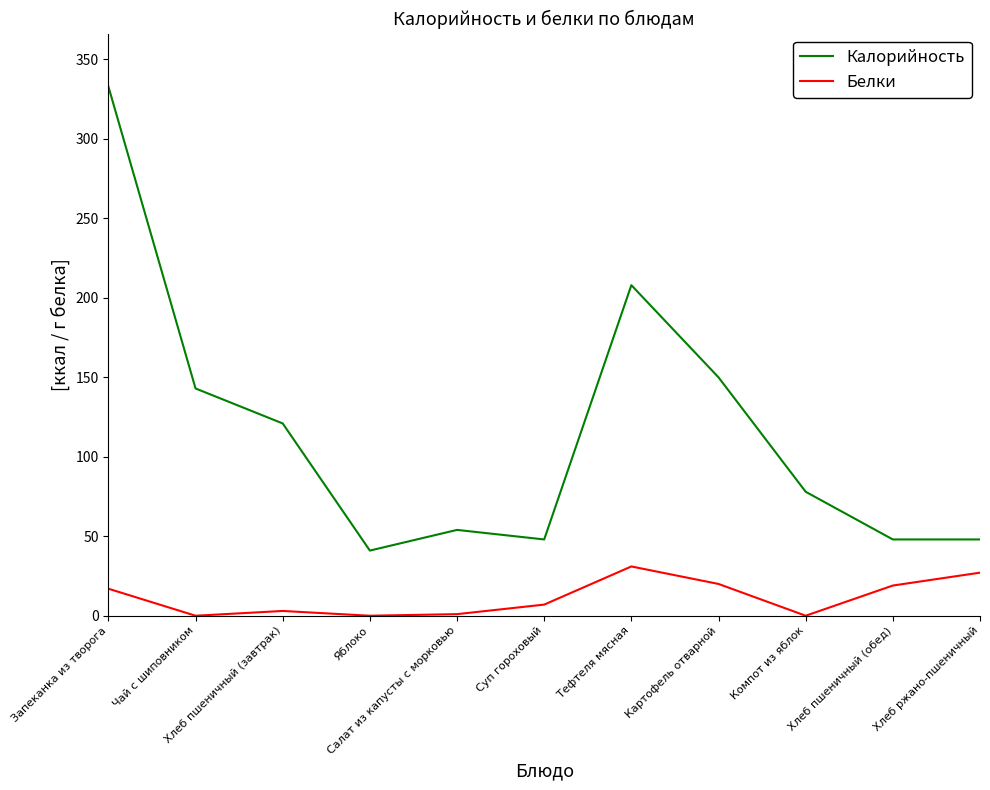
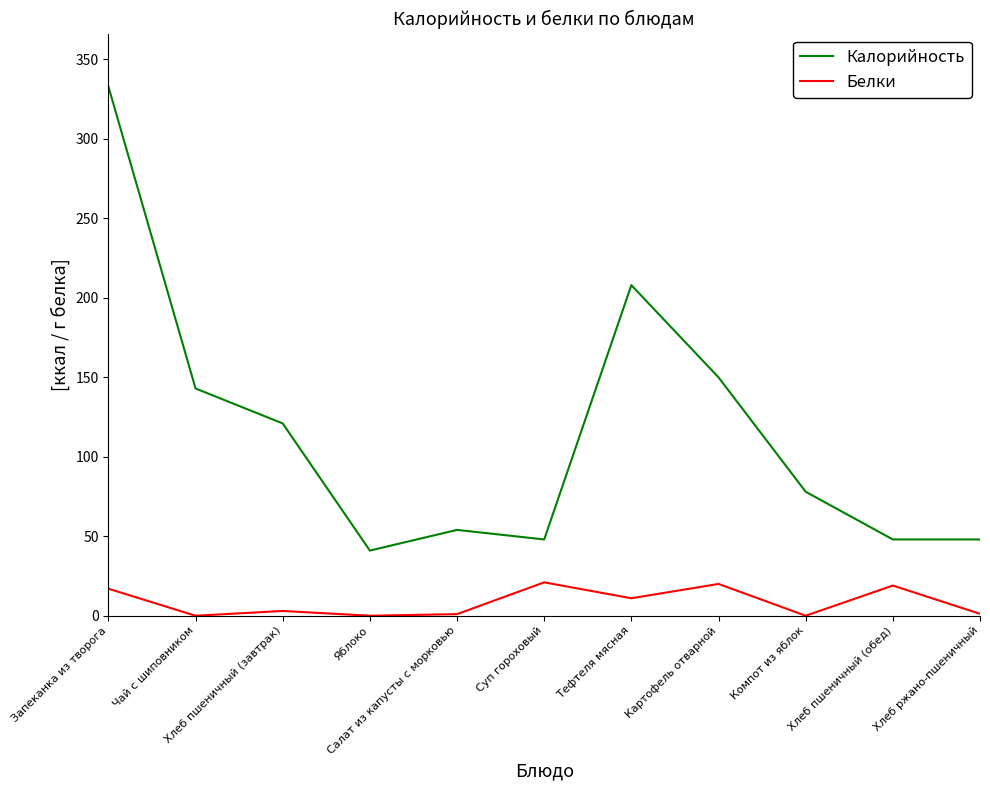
Белки, Суп гороховый: 7 -> 21
Белки, Тефтеля мясная: 31 -> 11
Белки, Хлеб ржано-пшеничный: 27 -> 1
